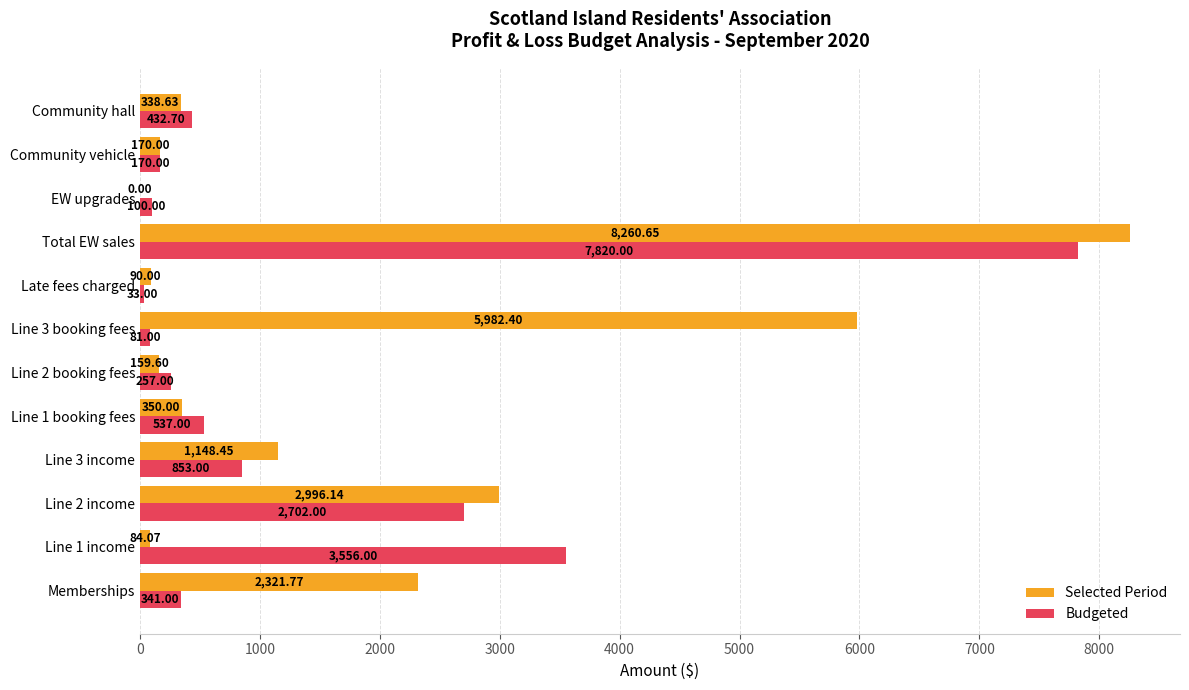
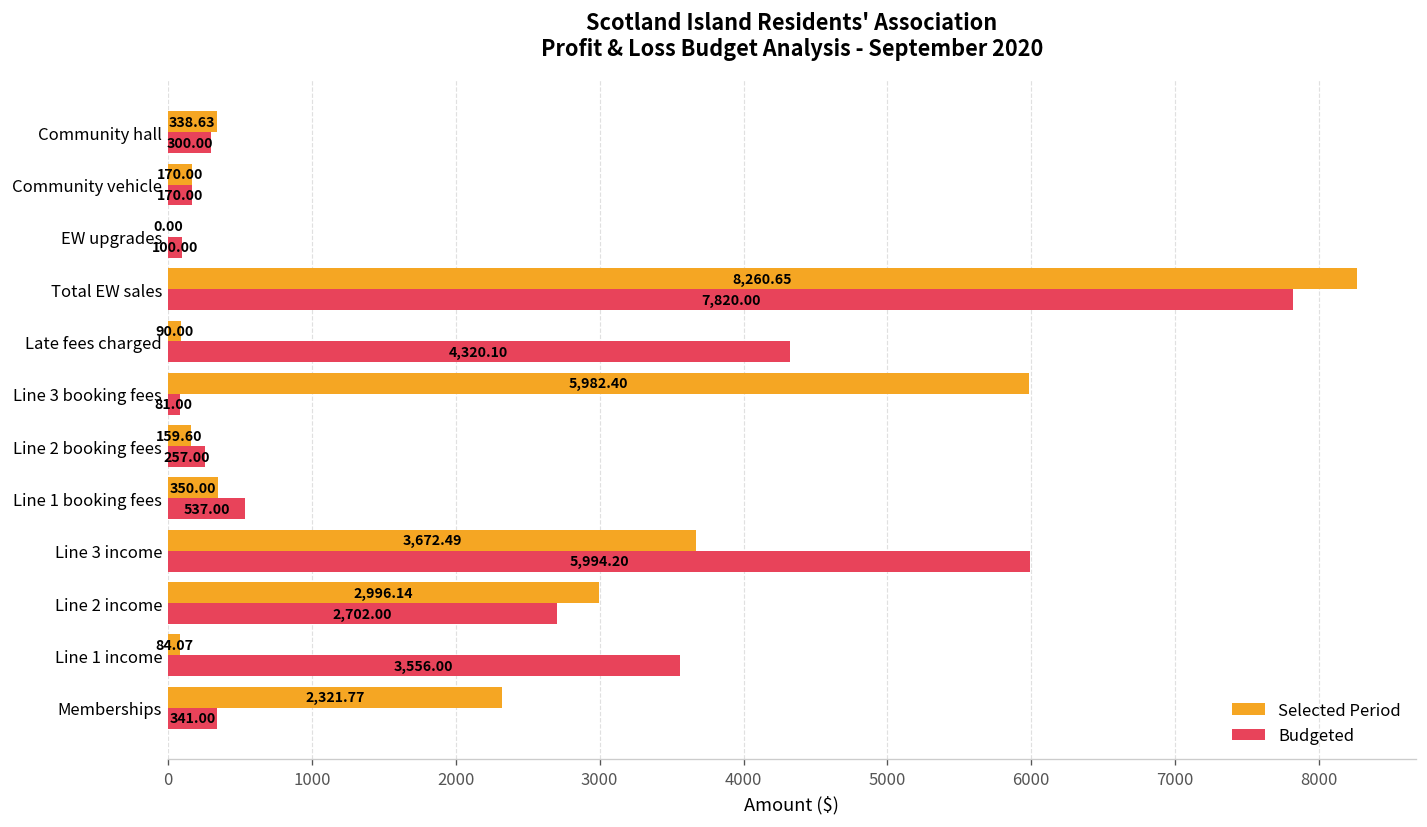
Budgeted, Community hall: 432.70 -> 300.00
Budgeted, Late fees charged: 33.00 -> 4,320.10
Selected Period, Line 3 income: 1,148.45 -> 3,672.49
Budgeted, Line 3 income: 853.00 -> 5,994.20
